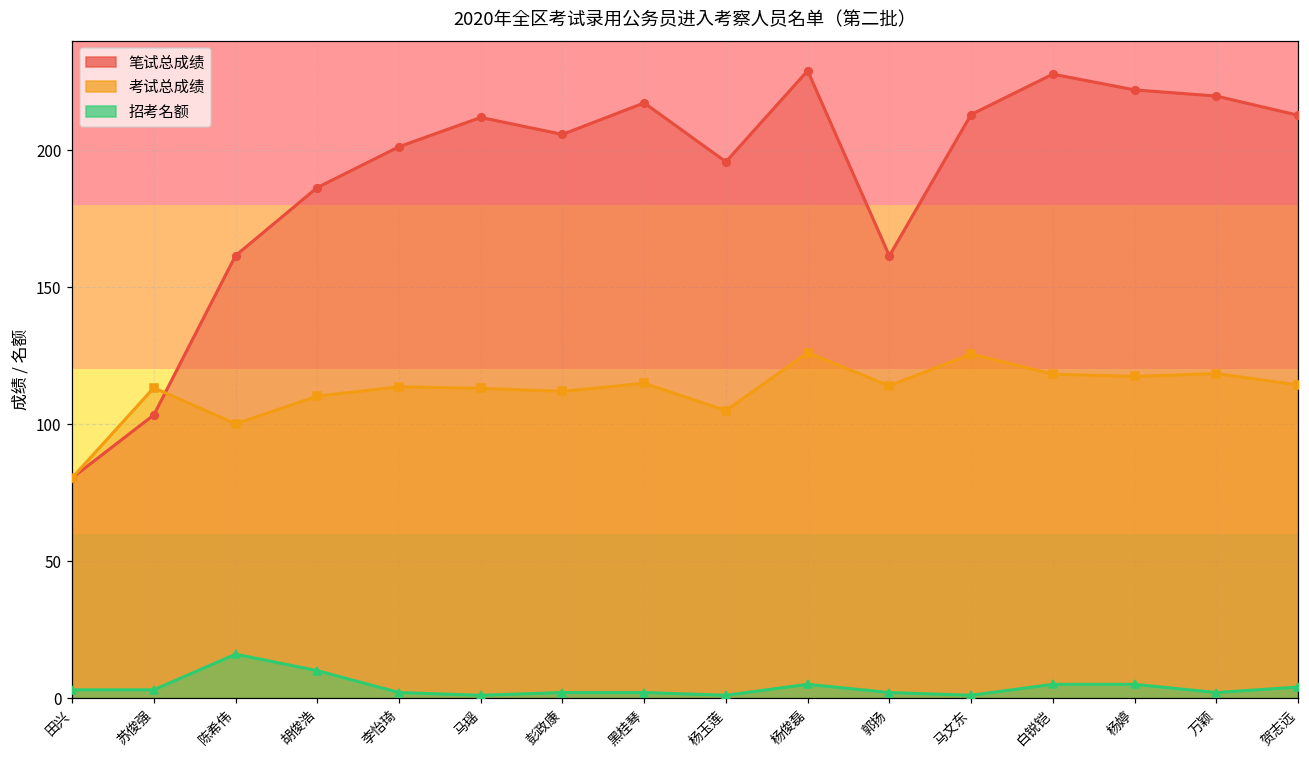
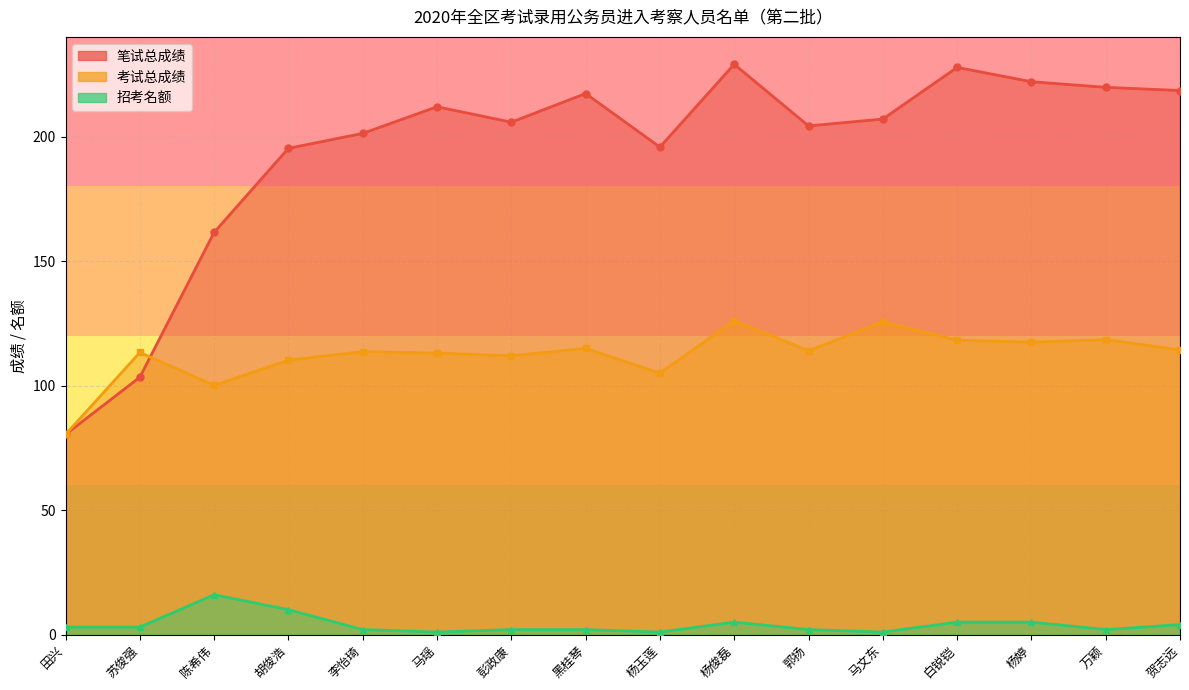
笔试总成绩, 胡俊浩: 186 -> 195
笔试总成绩, 郭扬: 161 -> 204
笔试总成绩, 马文东: 213 -> 207
笔试总成绩, 贺志远: 213 -> 218
